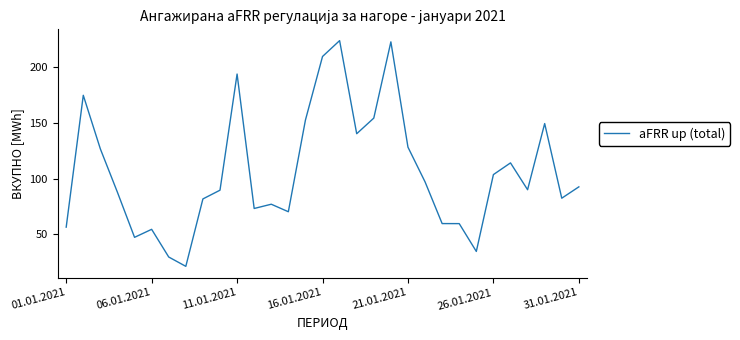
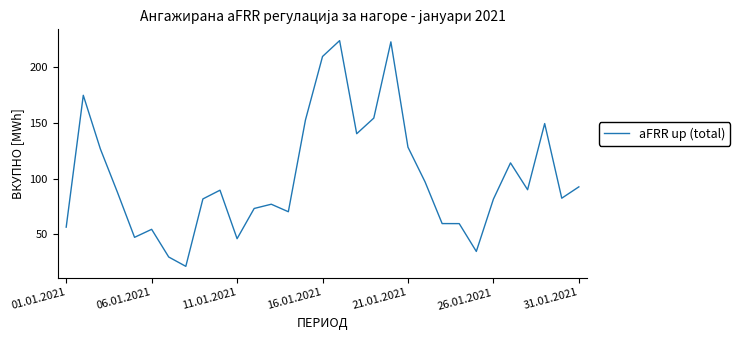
11.01.2021: 194 -> 46
26.01.2021: 104 -> 82
